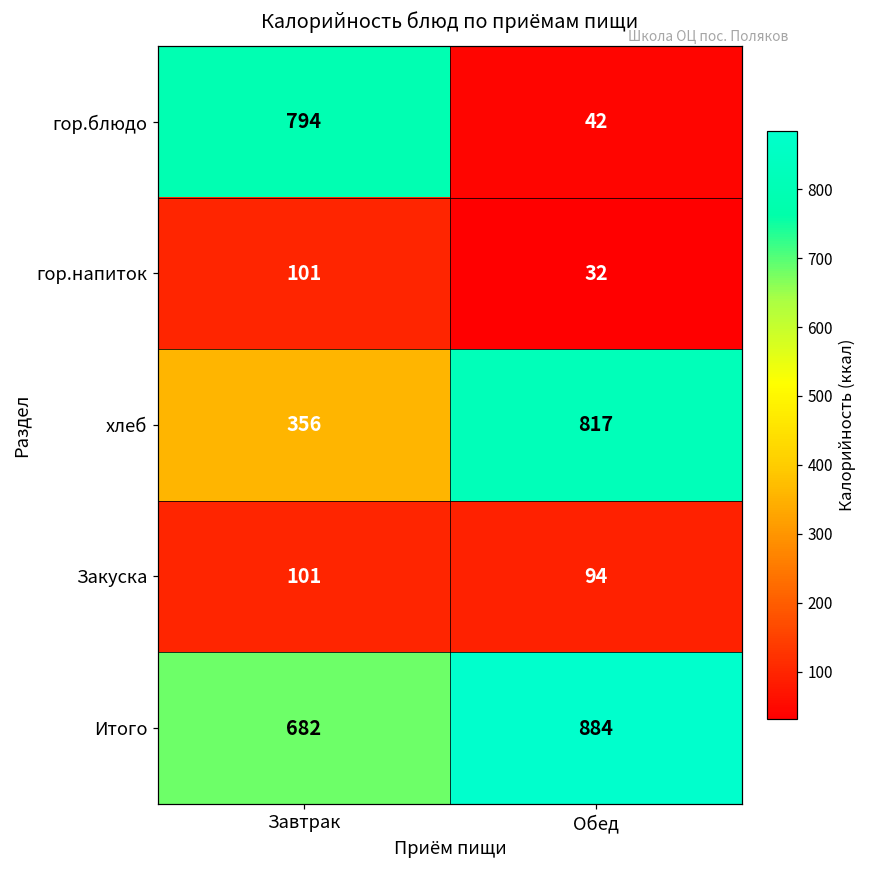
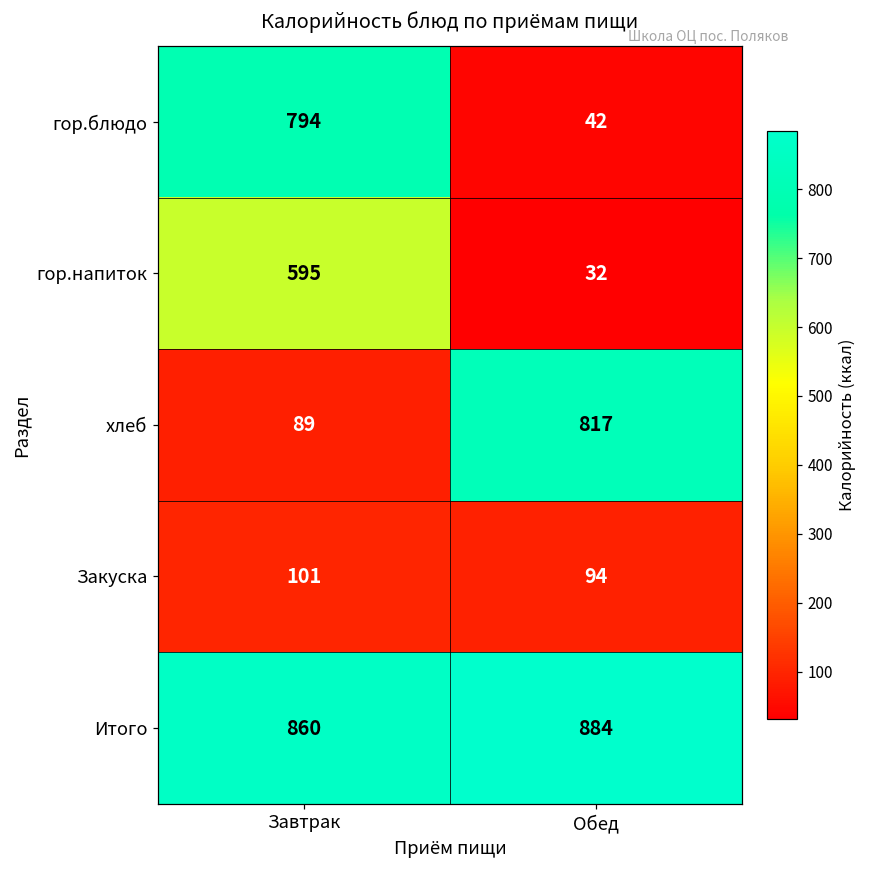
гор.напиток, Завтрак: 101 -> 595
хлеб, Завтрак: 356 -> 89
Итого, Завтрак: 682 -> 860
